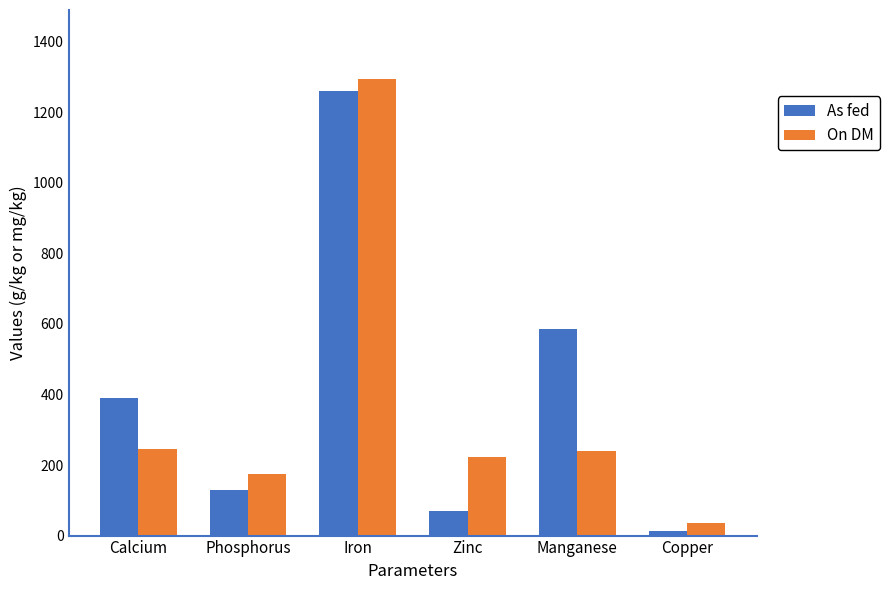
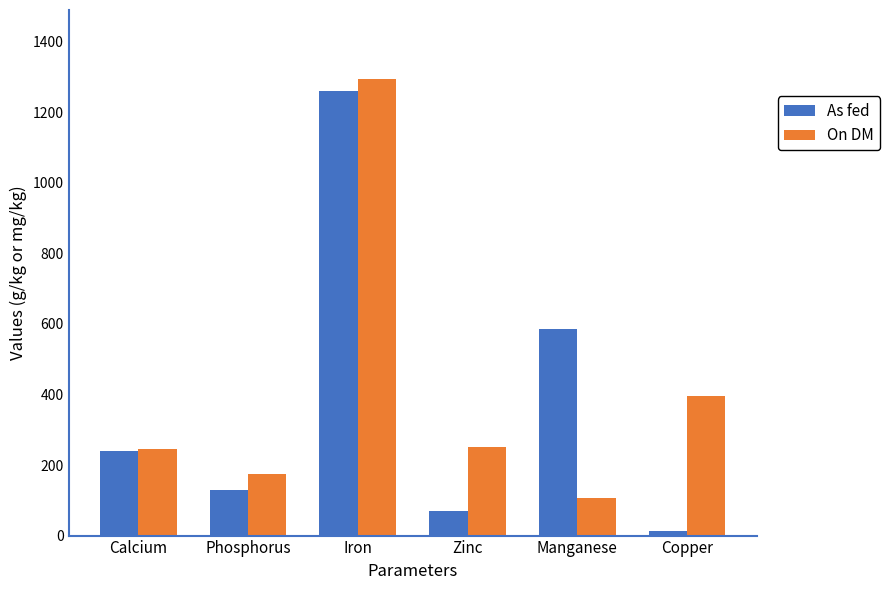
As fed, Calcium: 390 -> 240
On DM, Zinc: 220 -> 250
On DM, Manganese: 240 -> 110
On DM, Copper: 40 -> 400
